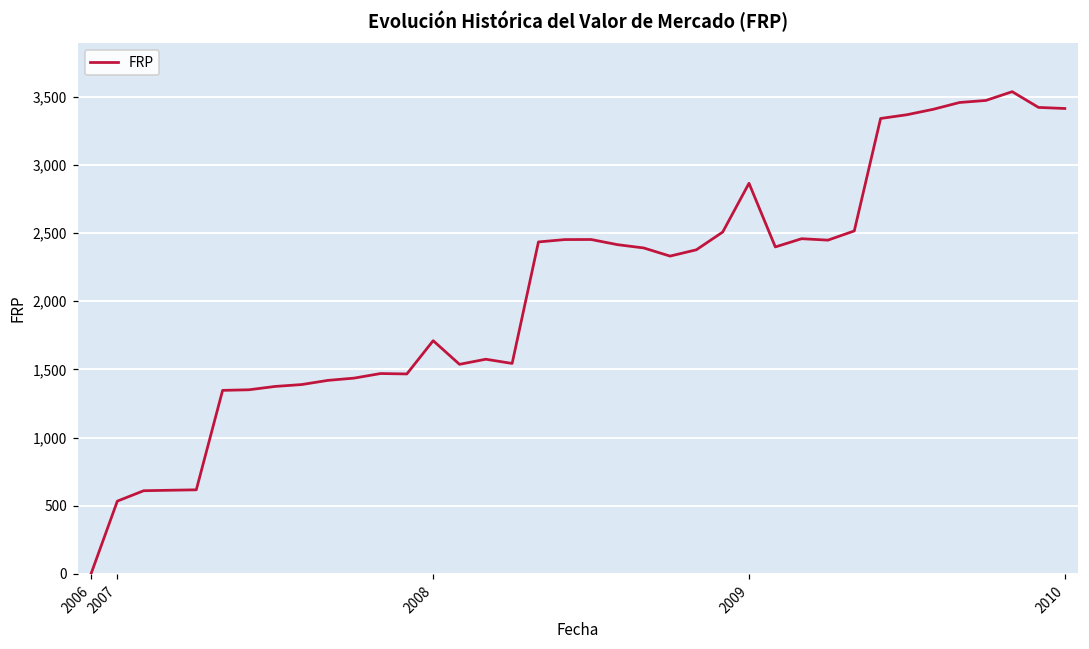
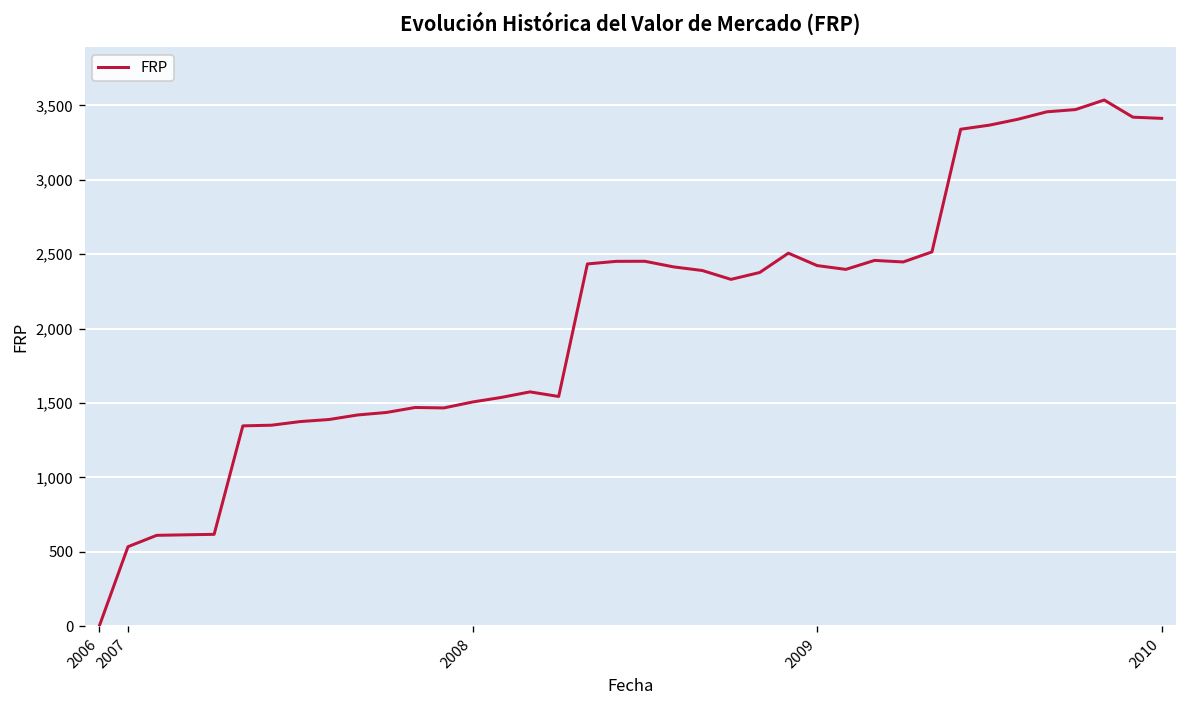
2008: 1,710 -> 1,510
2009: 2,860 -> 2,420
